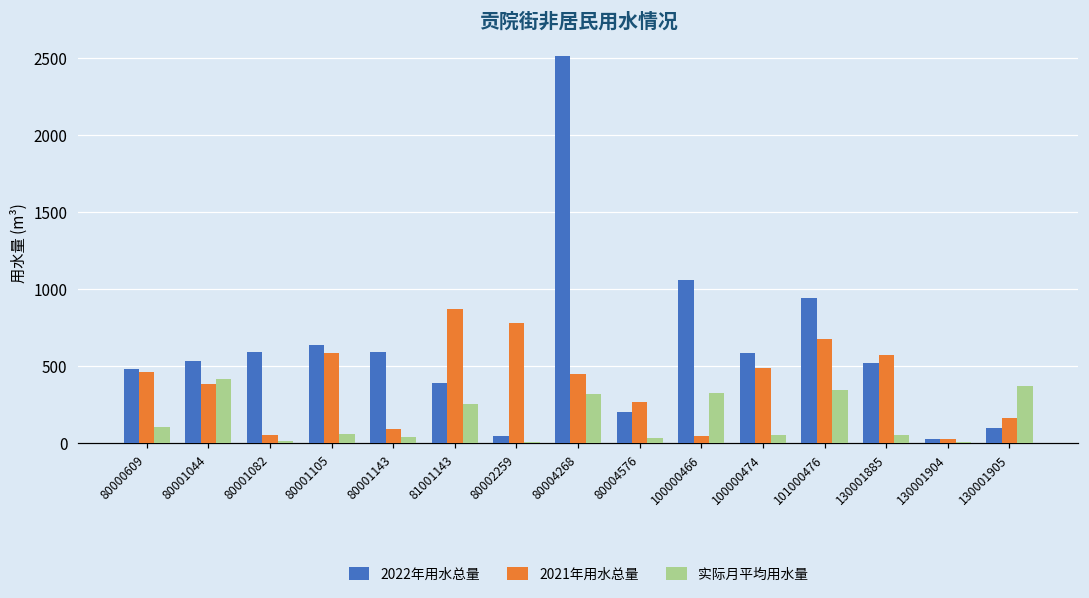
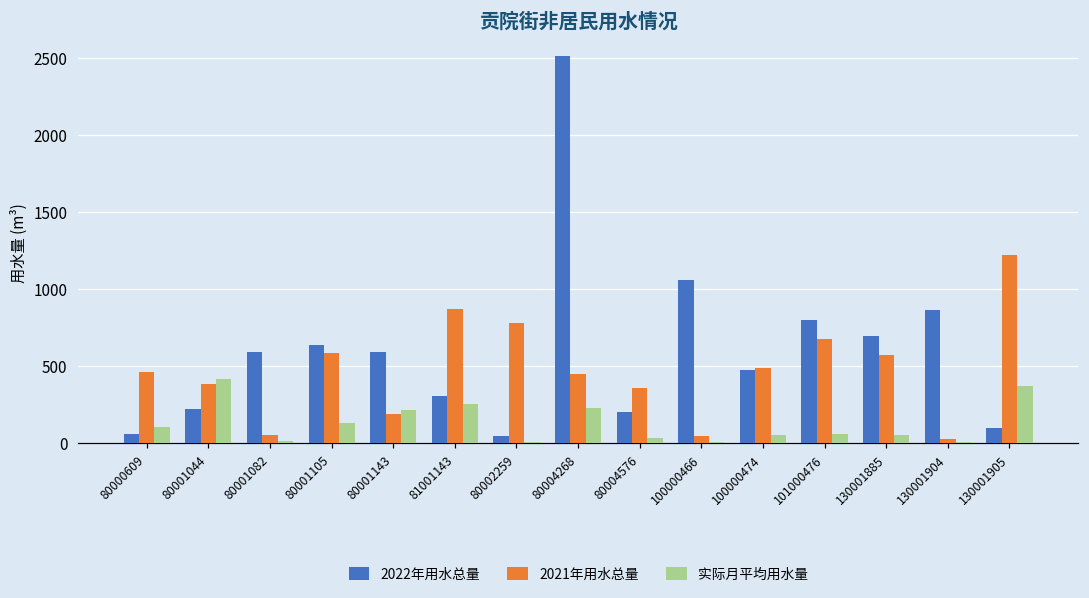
2022年用水总量, 80000609: 480 -> 60
2022年用水总量, 80001044: 530 -> 220
实际月平均用水量, 80001105: 60 -> 130
2021年用水总量, 80001143: 90 -> 180
实际月平均用水量, 80001143: 40 -> 210
2022年用水总量, 81001143: 390 -> 300
实际月平均用水量, 80004268: 320 -> 220
2021年用水总量, 80004576: 260 -> 350
实际月平均用水量, 100000466: 320 -> 10
2022年用水总量, 100000474: 580 -> 470
2022年用水总量, 101000476: 940 -> 800
实际月平均用水量, 101000476: 340 -> 50
2022年用水总量, 130001885: 520 -> 700
2022年用水总量, 130001904: 20 -> 860
2021年用水总量, 130001905: 160 -> 1220
